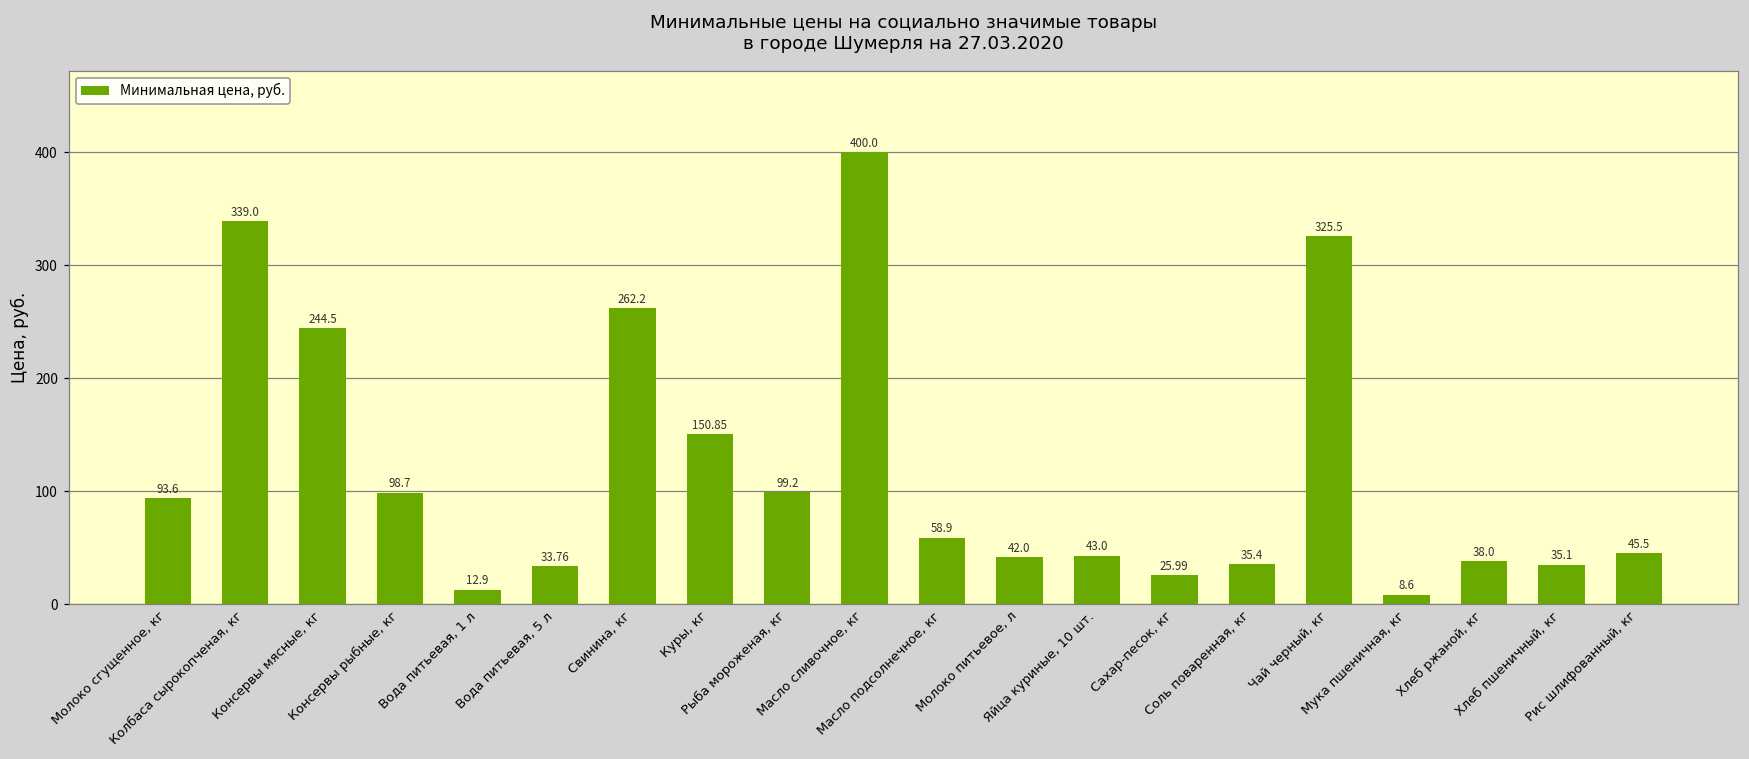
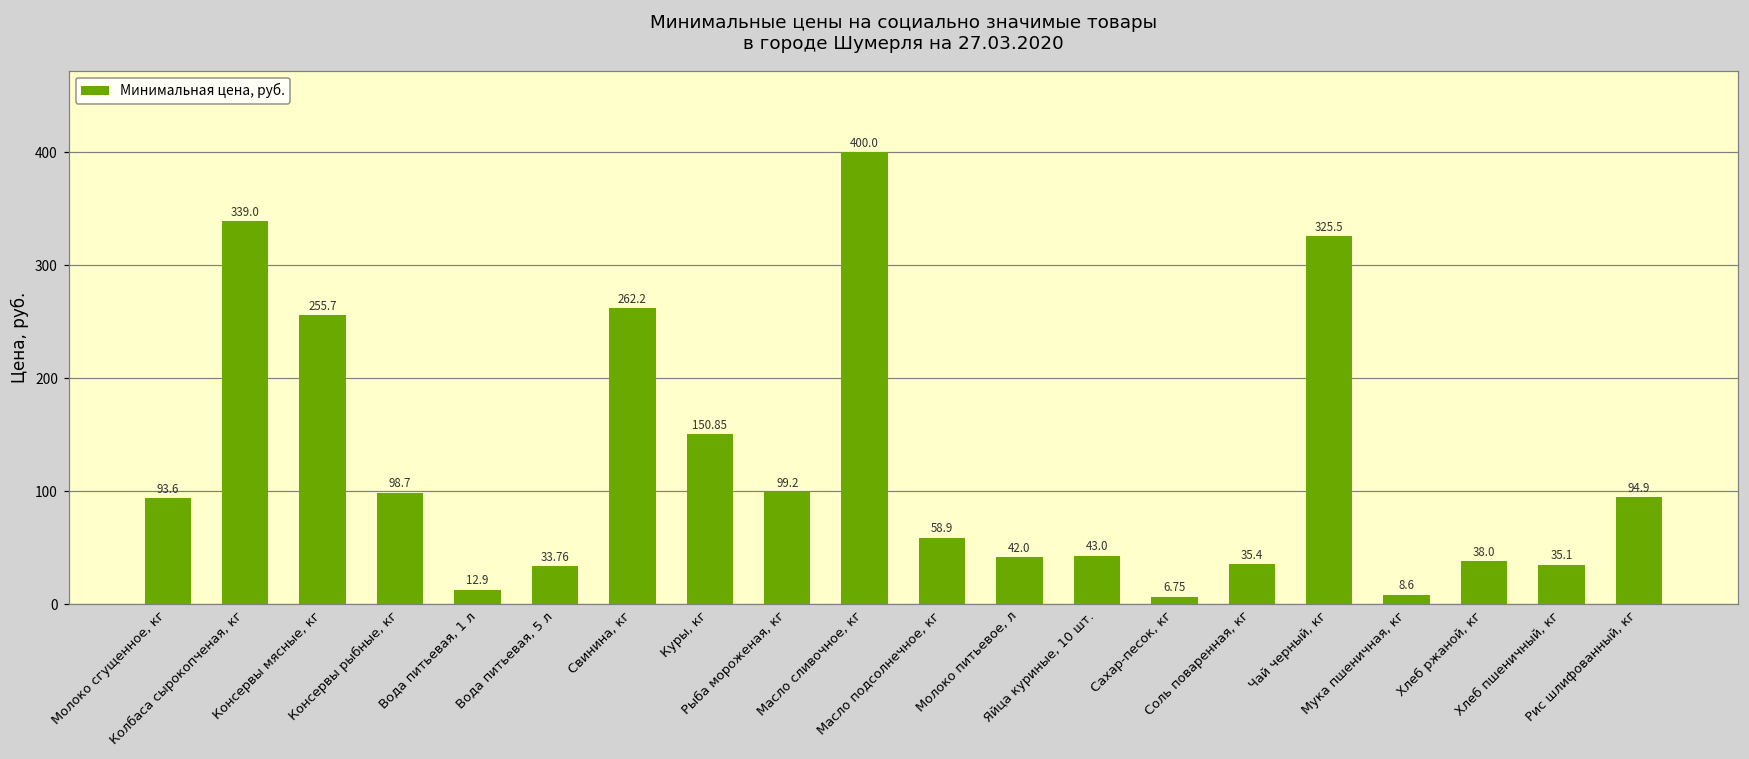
Консервы мясные, кг: 244.5 -> 255.7
Сахар-песок, кг: 25.99 -> 6.75
Рис шлифованный, кг: 45.5 -> 94.9
